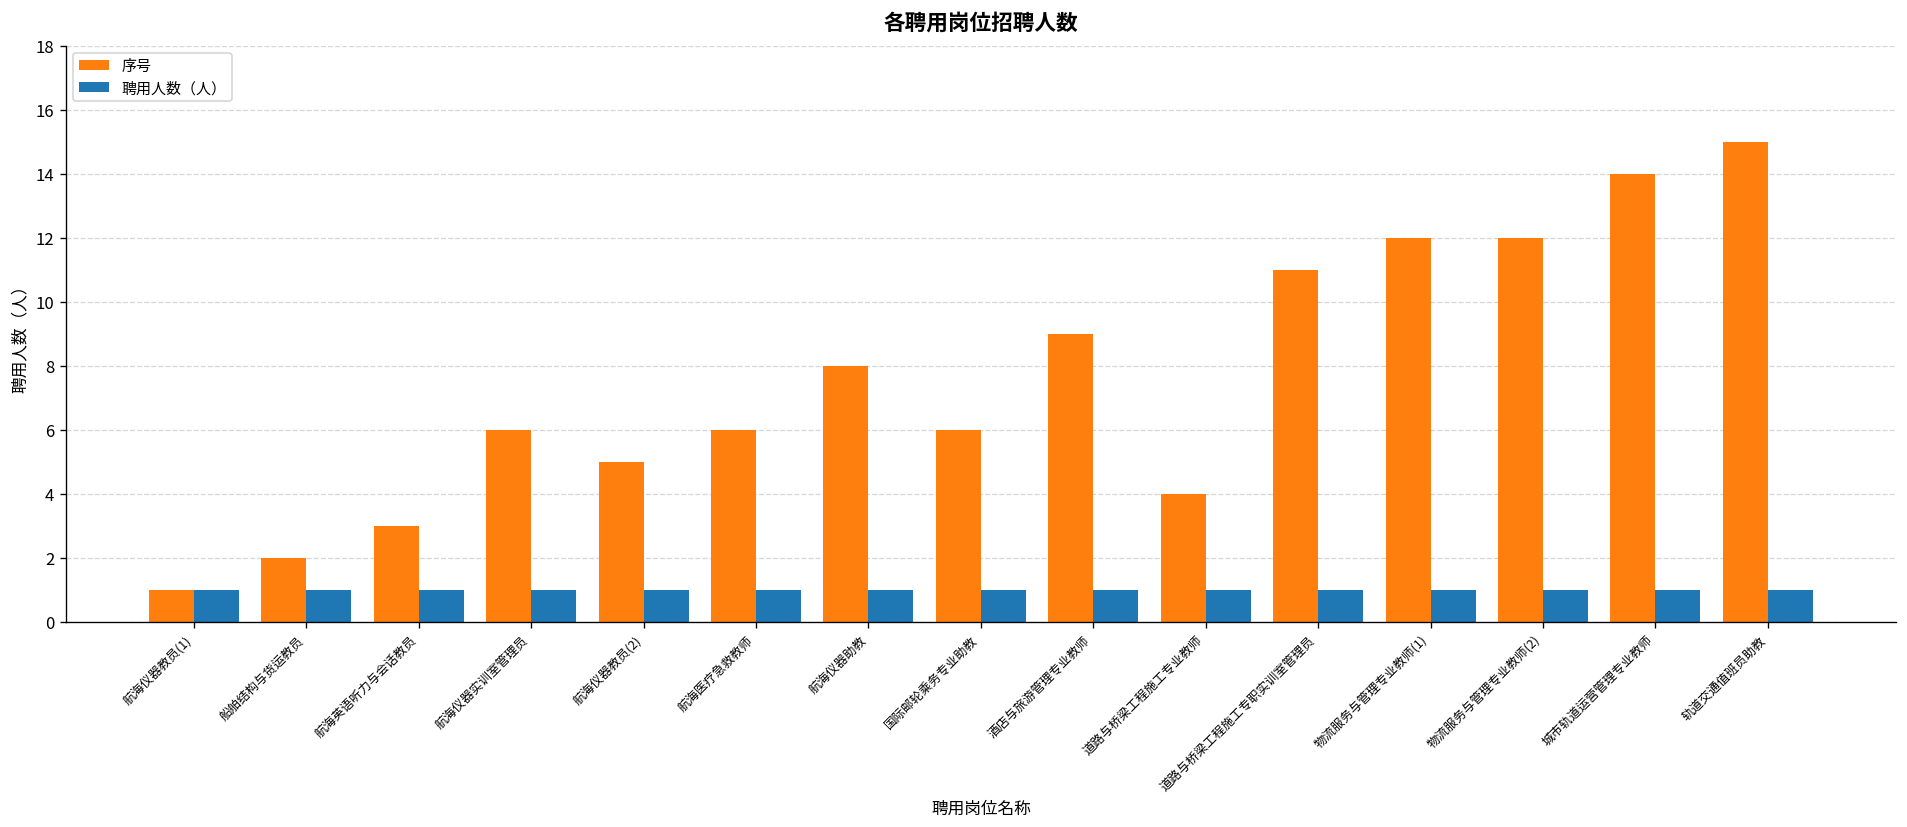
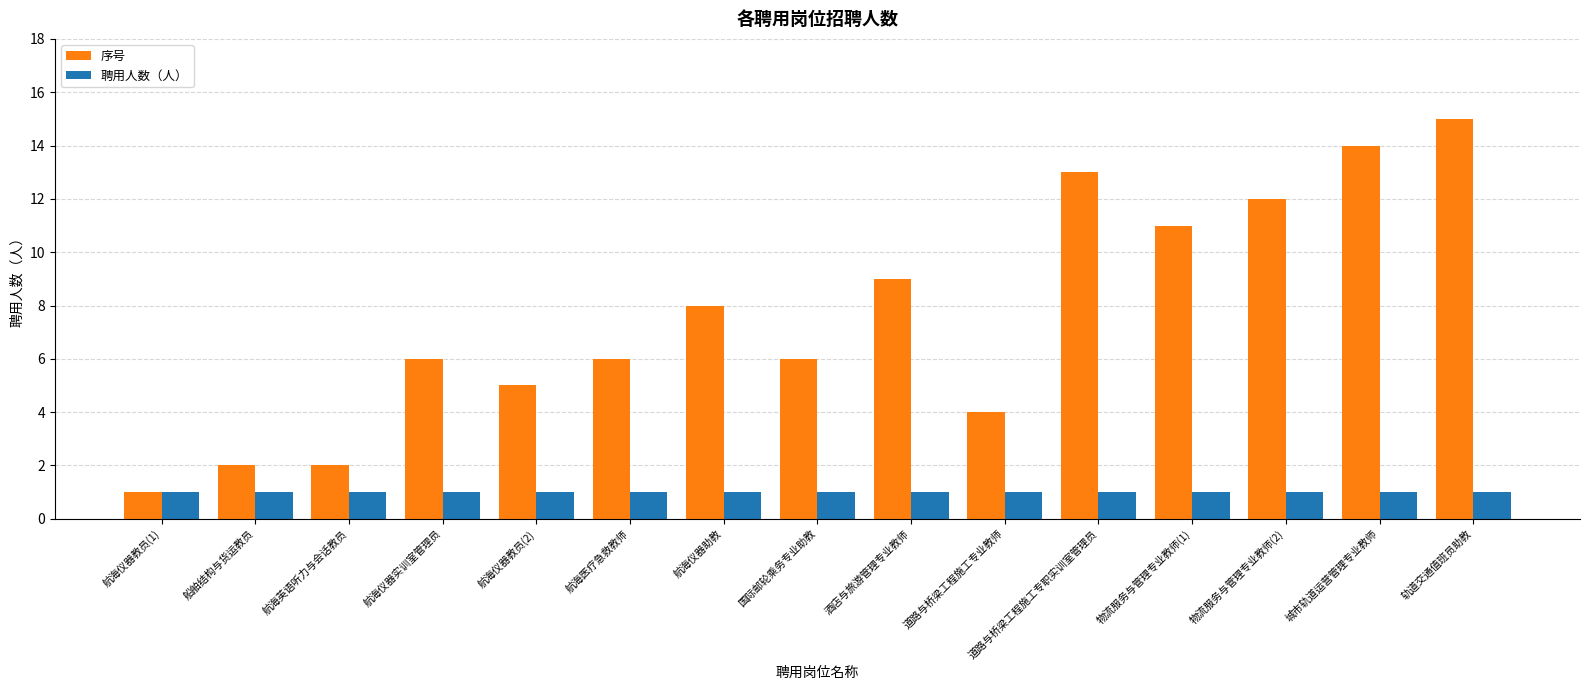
序号, 航海英语听力与会话教员: 3 -> 2
序号, 道路与桥梁工程施工专职实训室管理员: 11 -> 13
序号, 物流服务与管理专业教师(1): 12 -> 11
